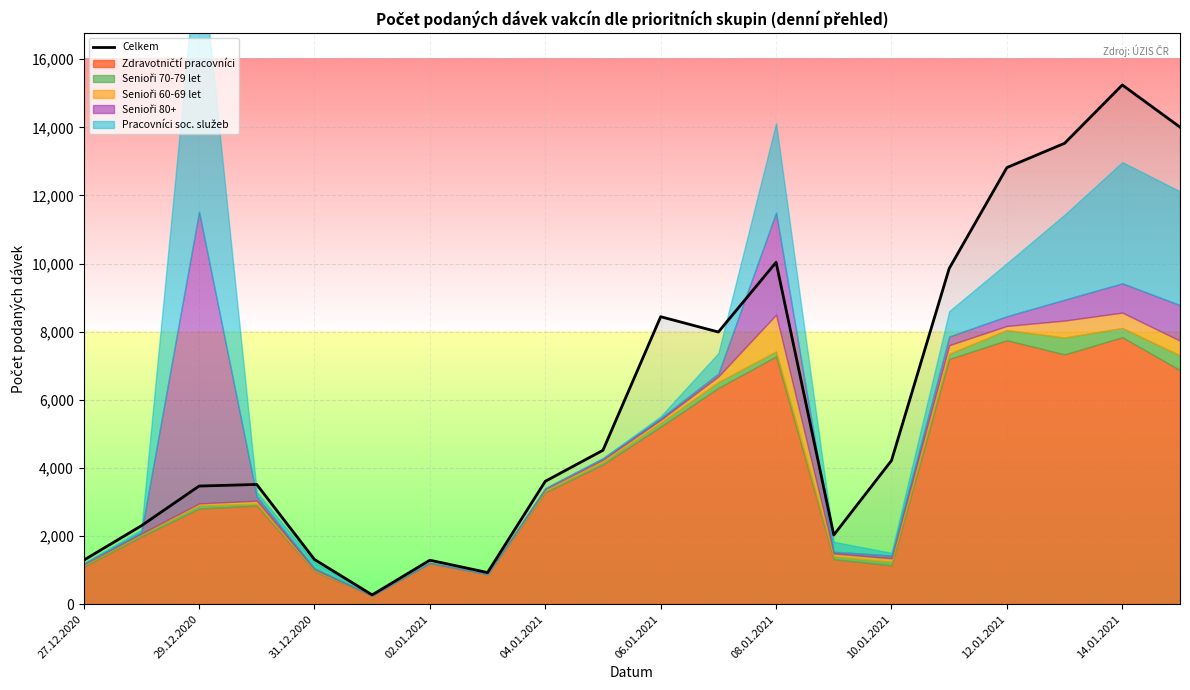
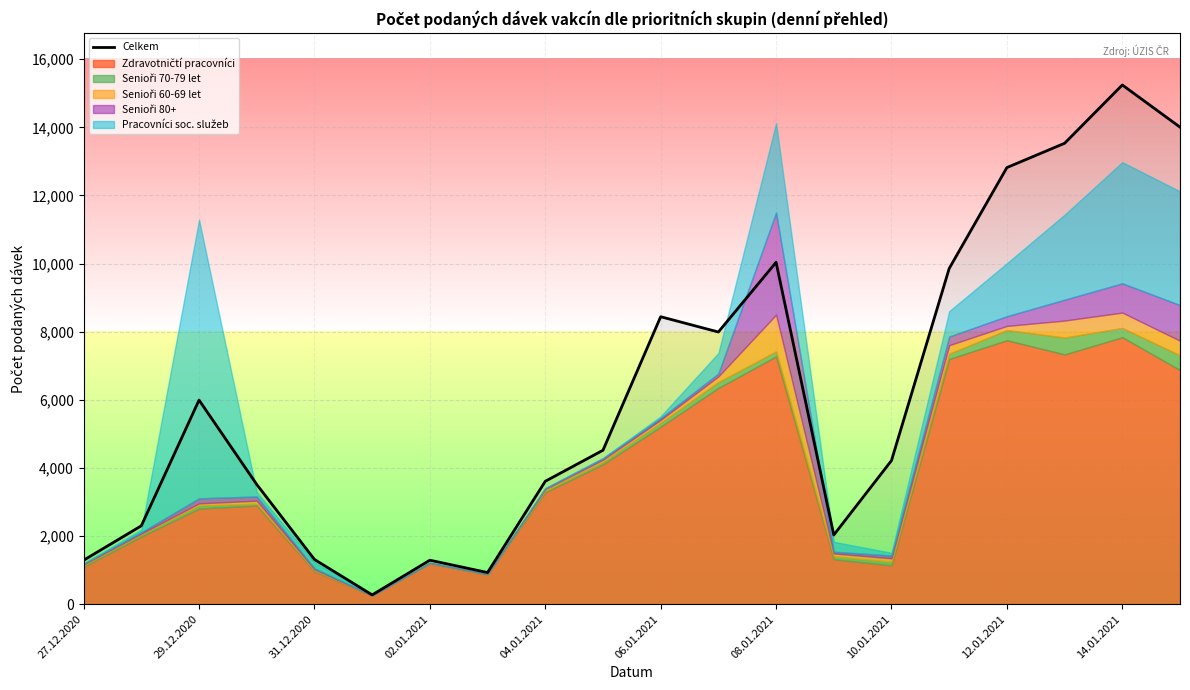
Celkem, 29.12.2020: 3,500 -> 6,000
Senioři 80+, 29.12.2020: 8,600 -> 100
